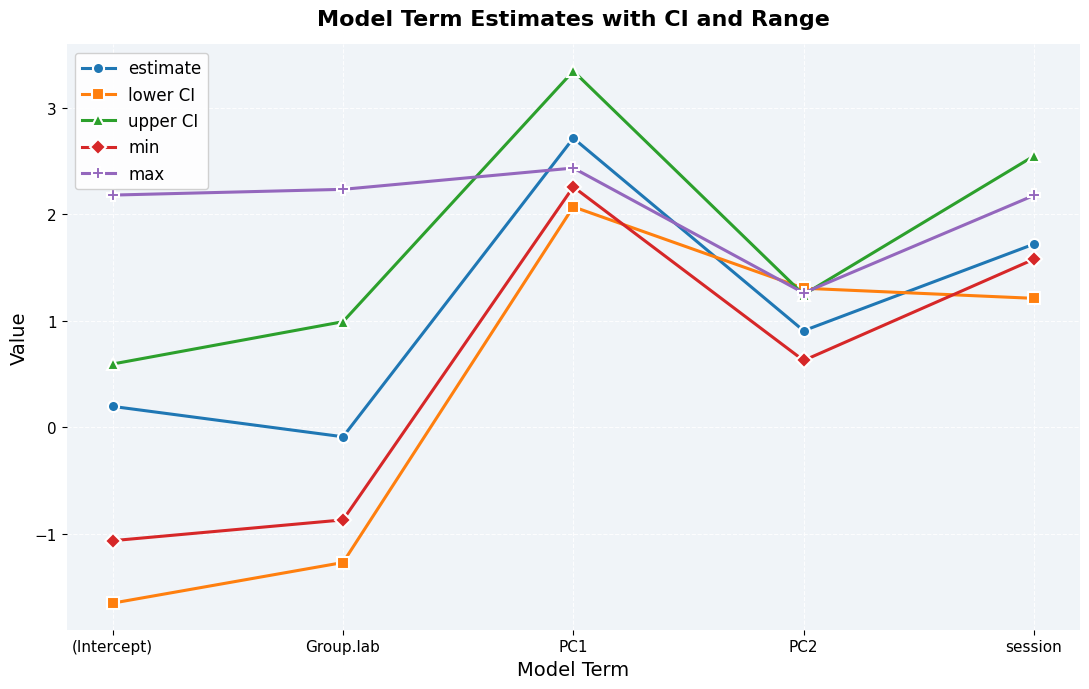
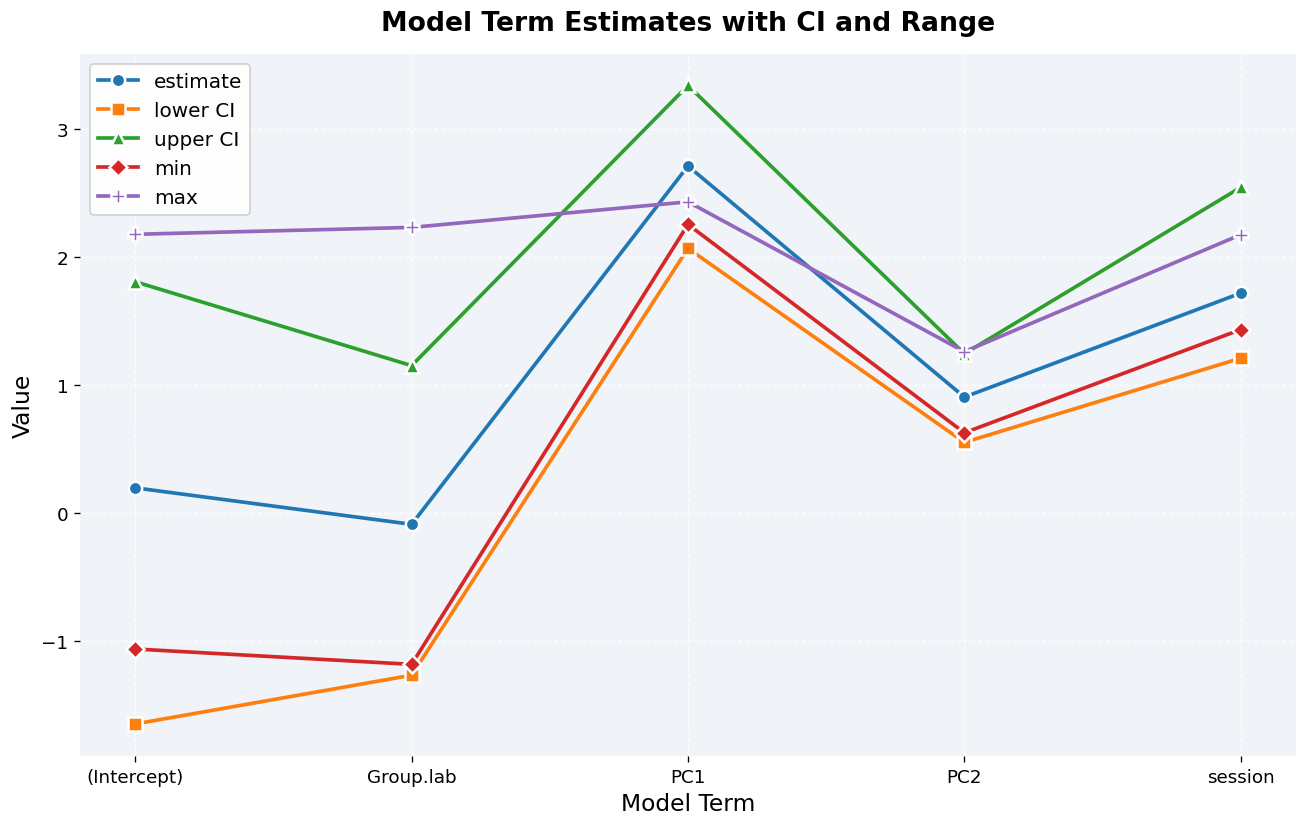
upper CI, (Intercept): 0.59 -> 1.81
upper CI, Group.lab: 0.99 -> 1.15
min, Group.lab: -0.87 -> -1.18
lower CI, PC2: 1.31 -> 0.55
min, session: 1.58 -> 1.43
